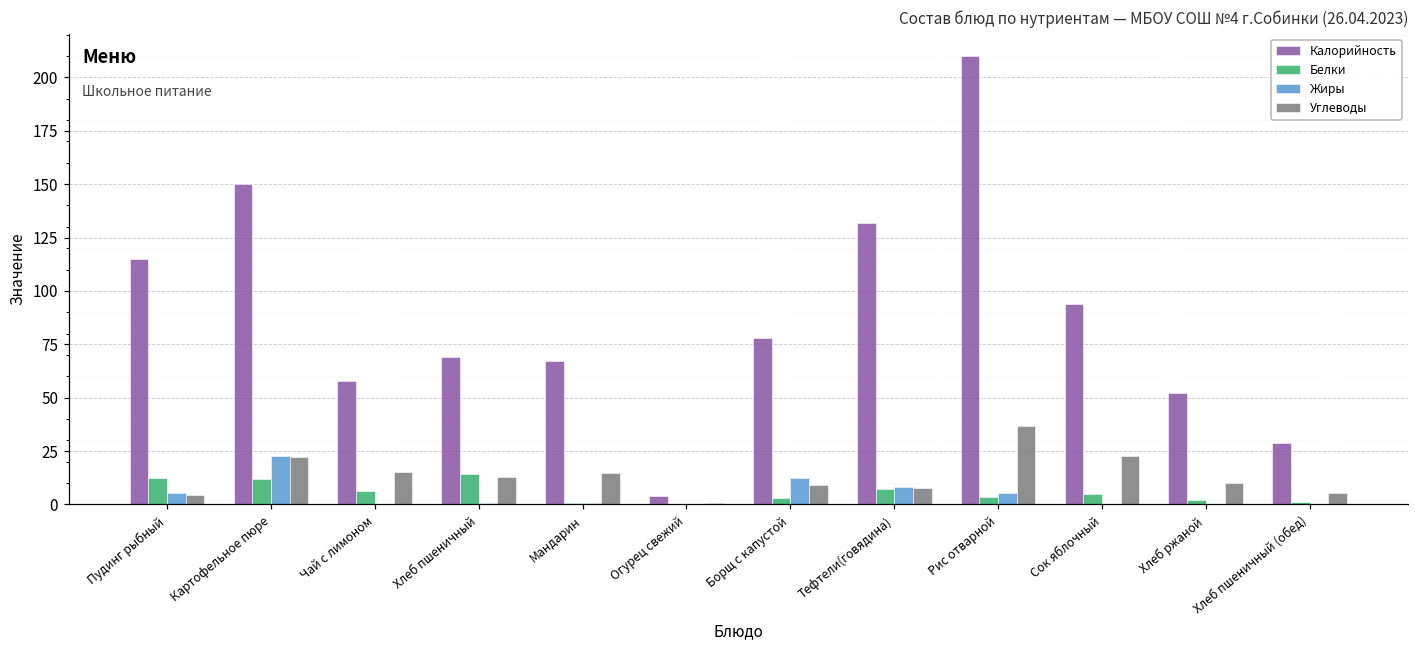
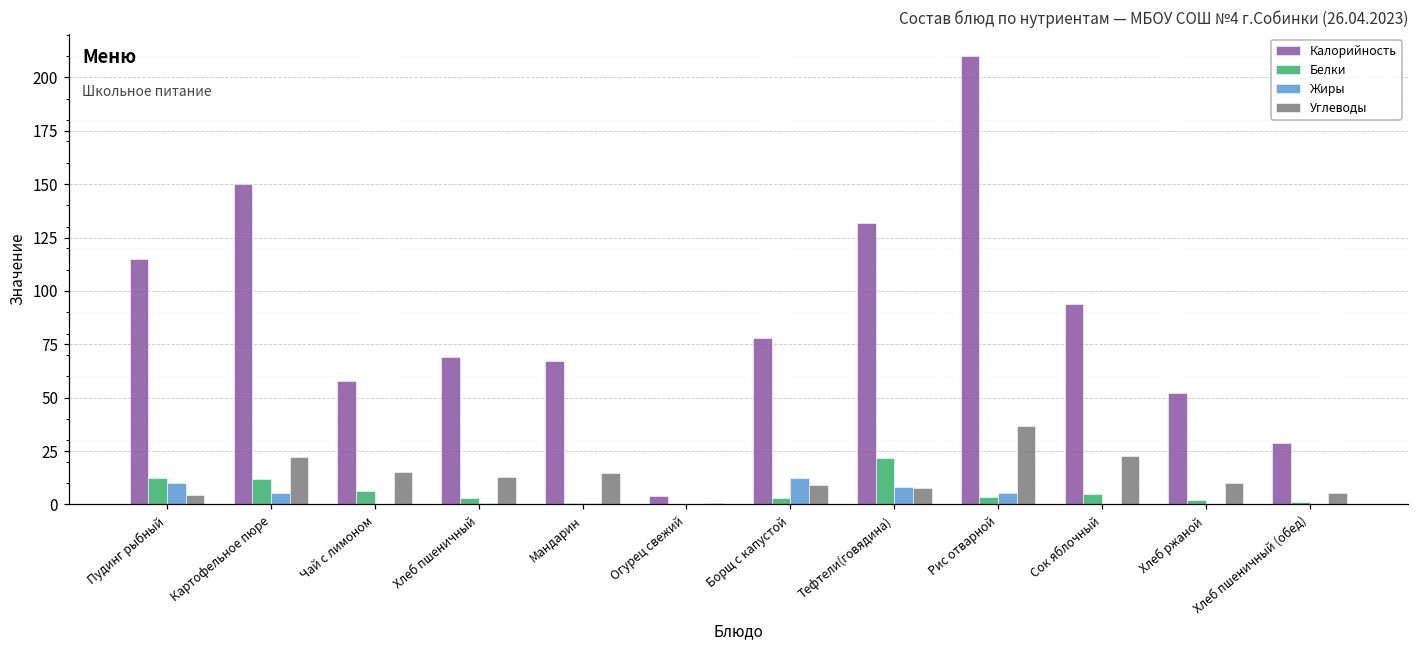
Жиры, Пудинг рыбный: 5 -> 10
Жиры, Картофельное пюре: 23 -> 5
Белки, Хлеб пшеничный: 14 -> 3
Белки, Тефтели(говядина): 7 -> 22
